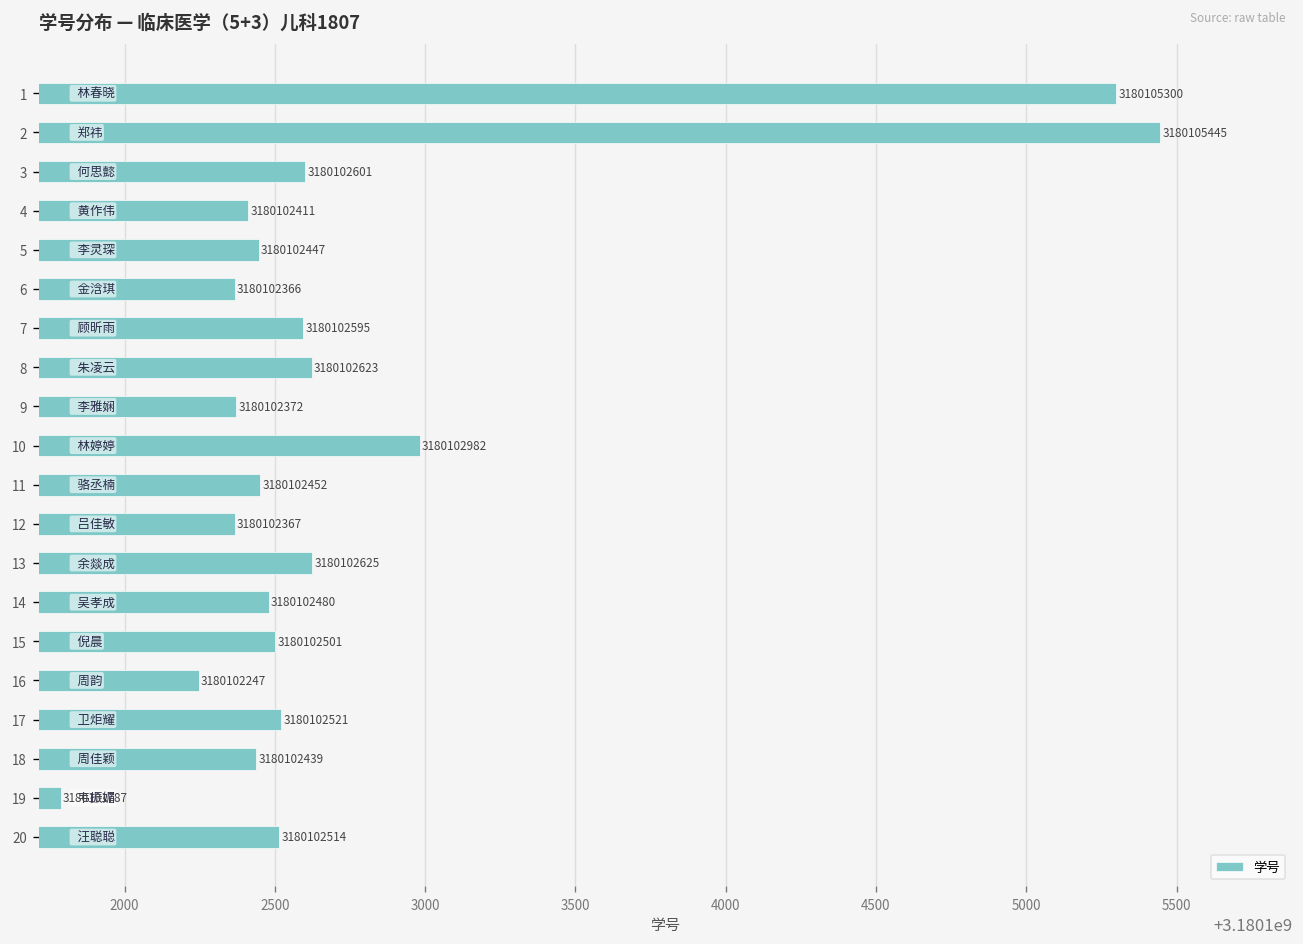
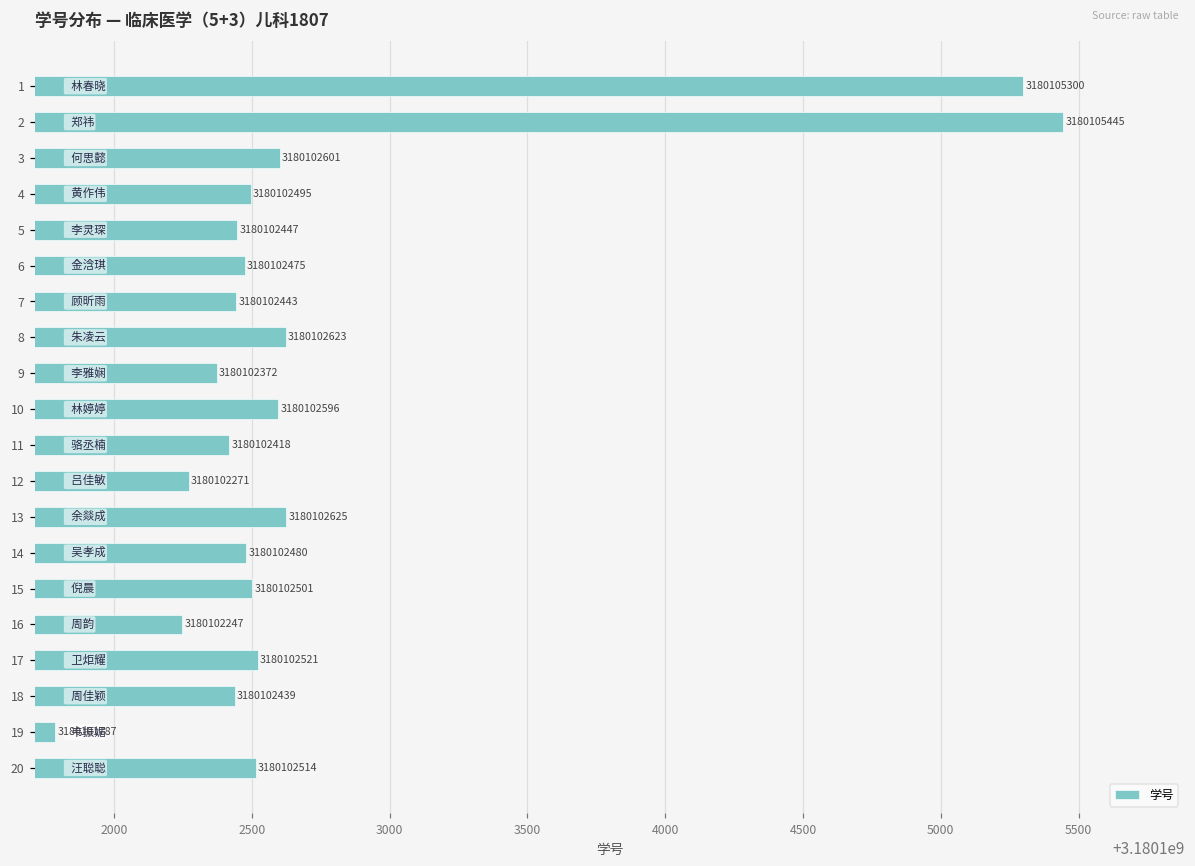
4: 3180102411 -> 3180102495
6: 3180102366 -> 3180102475
7: 3180102595 -> 3180102443
10: 3180102982 -> 3180102596
11: 3180102452 -> 3180102418
12: 3180102367 -> 3180102271
